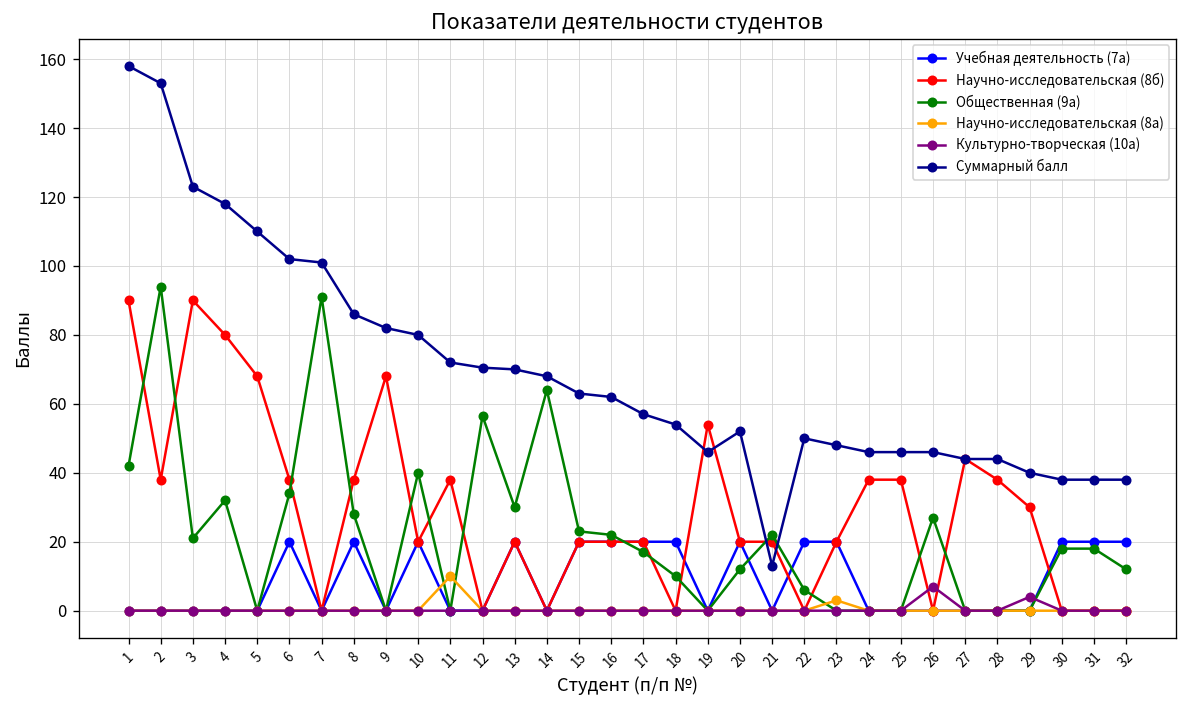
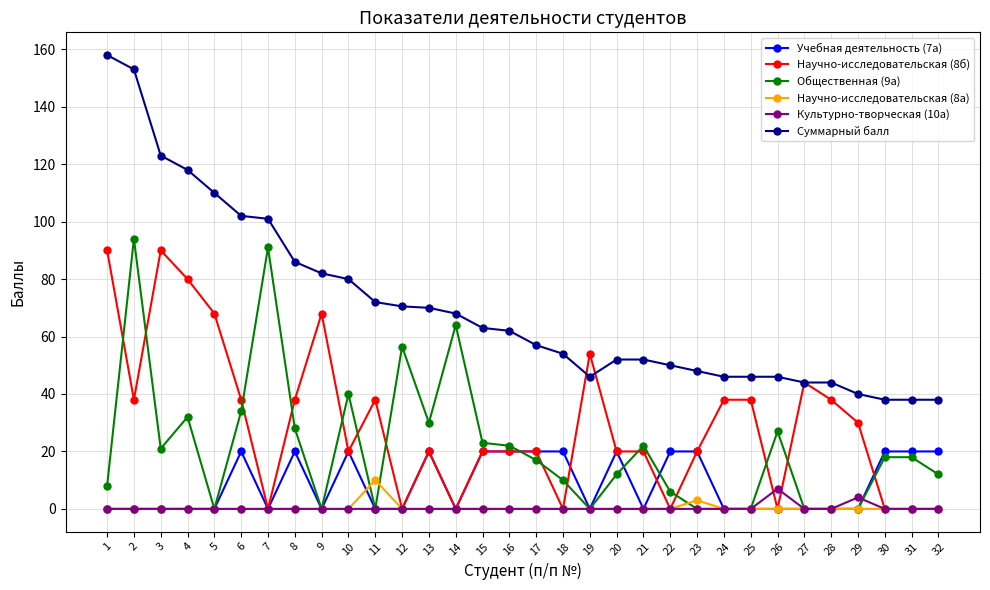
Общественная (9а), 1: 42 -> 8
Суммарный балл, 21: 13 -> 52
